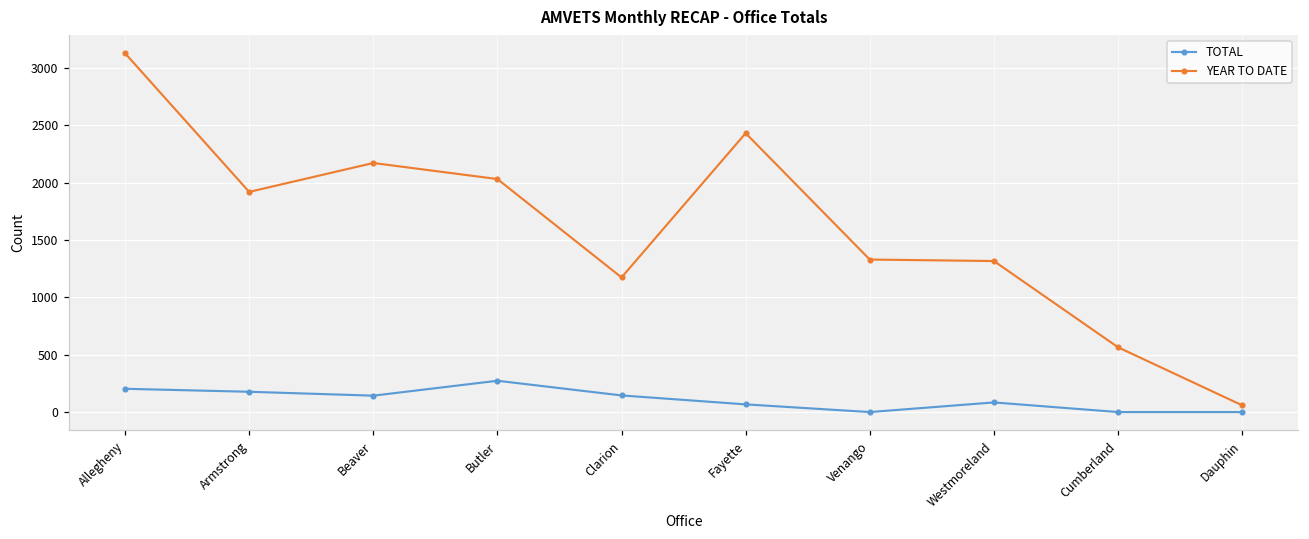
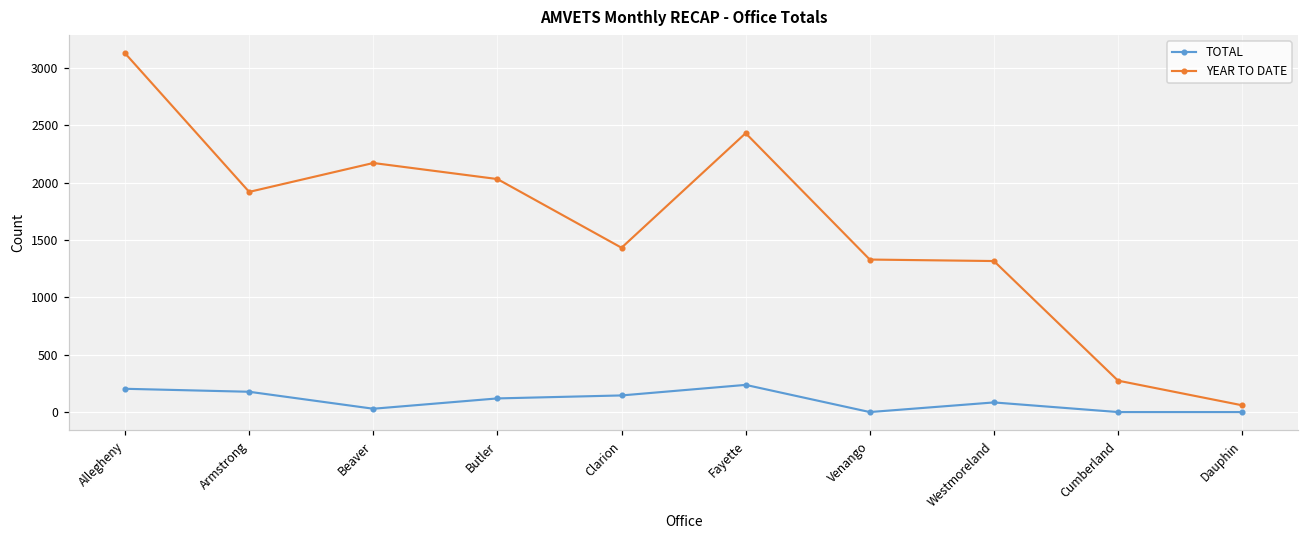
TOTAL, Beaver: 140 -> 30
TOTAL, Butler: 270 -> 120
YEAR TO DATE, Clarion: 1170 -> 1430
TOTAL, Fayette: 70 -> 240
YEAR TO DATE, Cumberland: 570 -> 270
